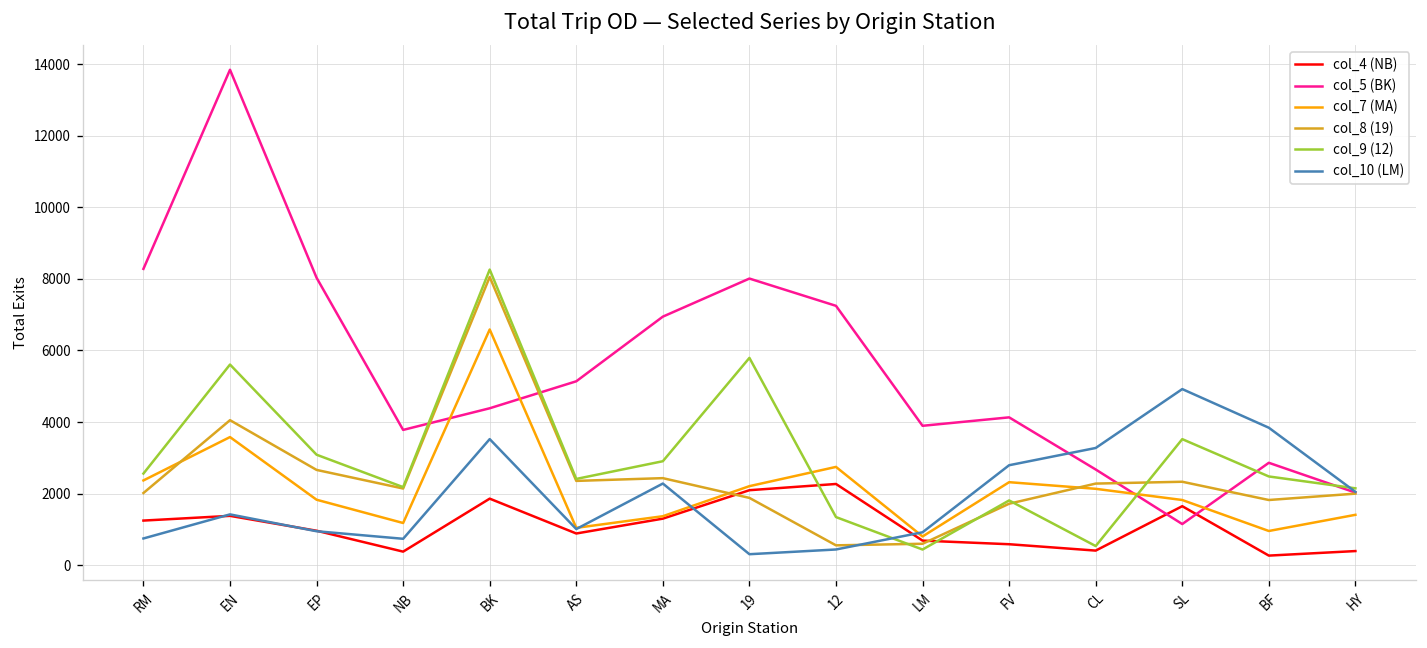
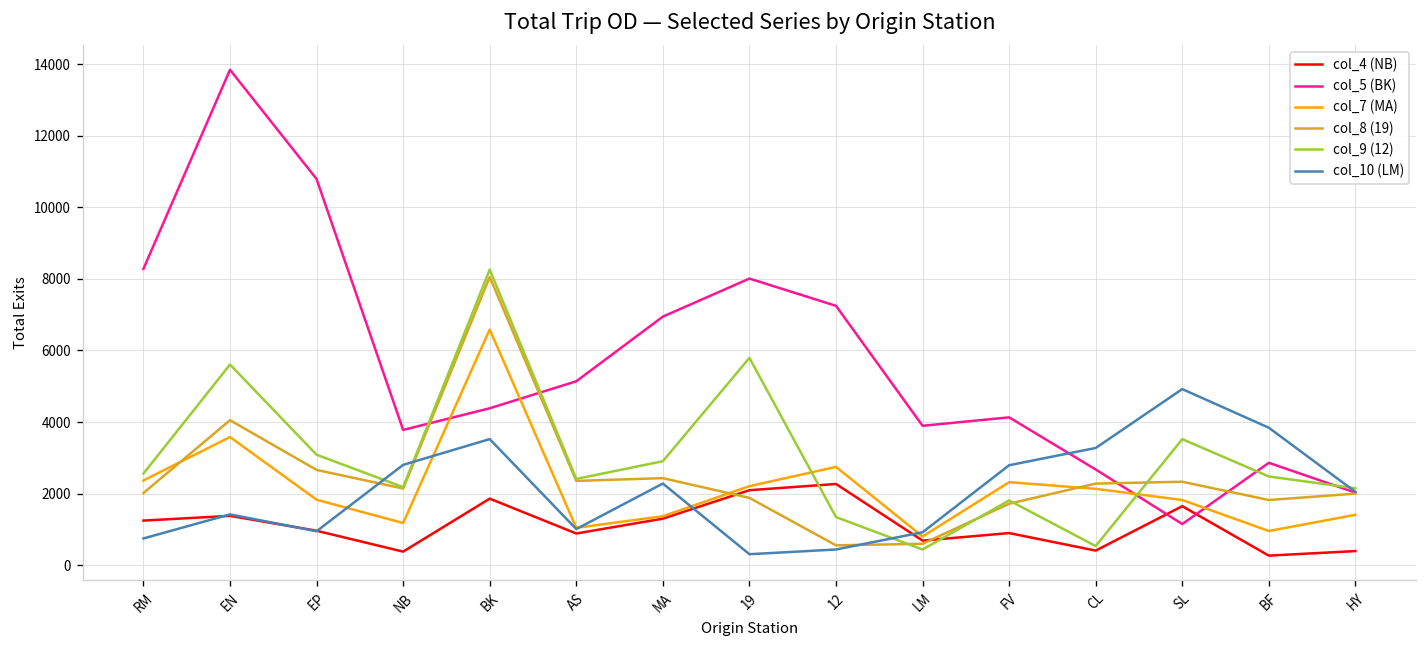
col_5 (BK), EP: 8000 -> 10800
col_10 (LM), NB: 700 -> 2800
col_4 (NB), FV: 600 -> 900
